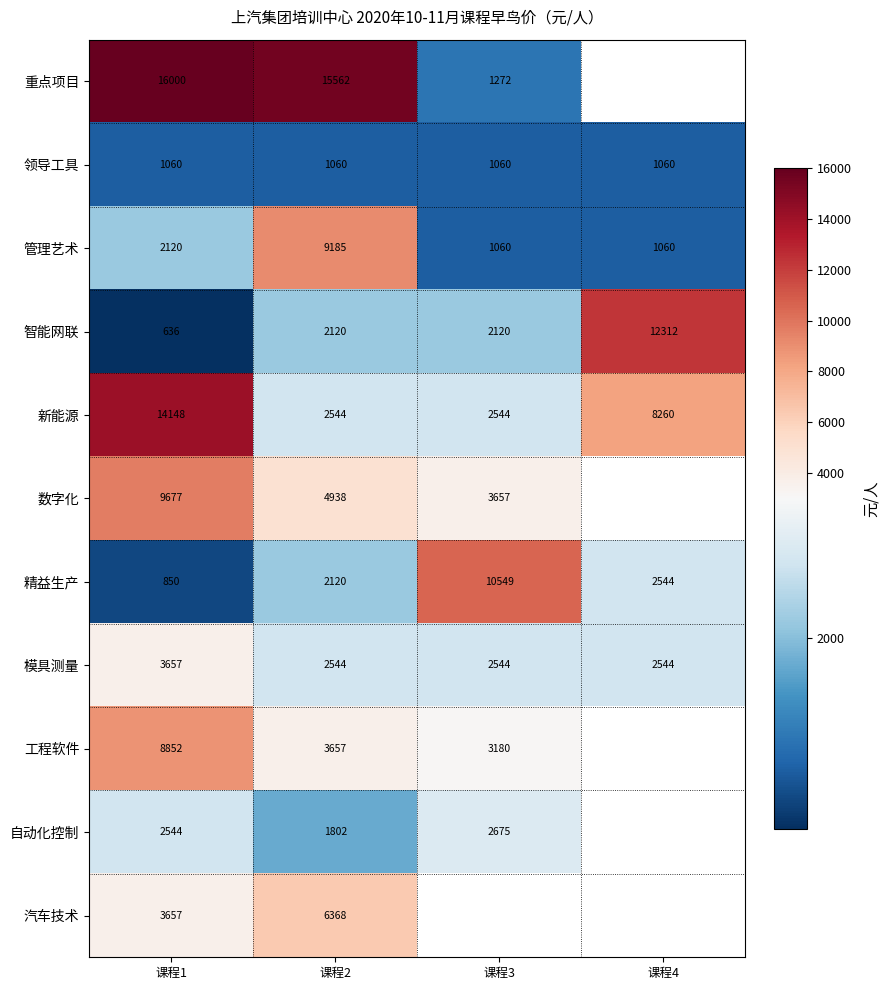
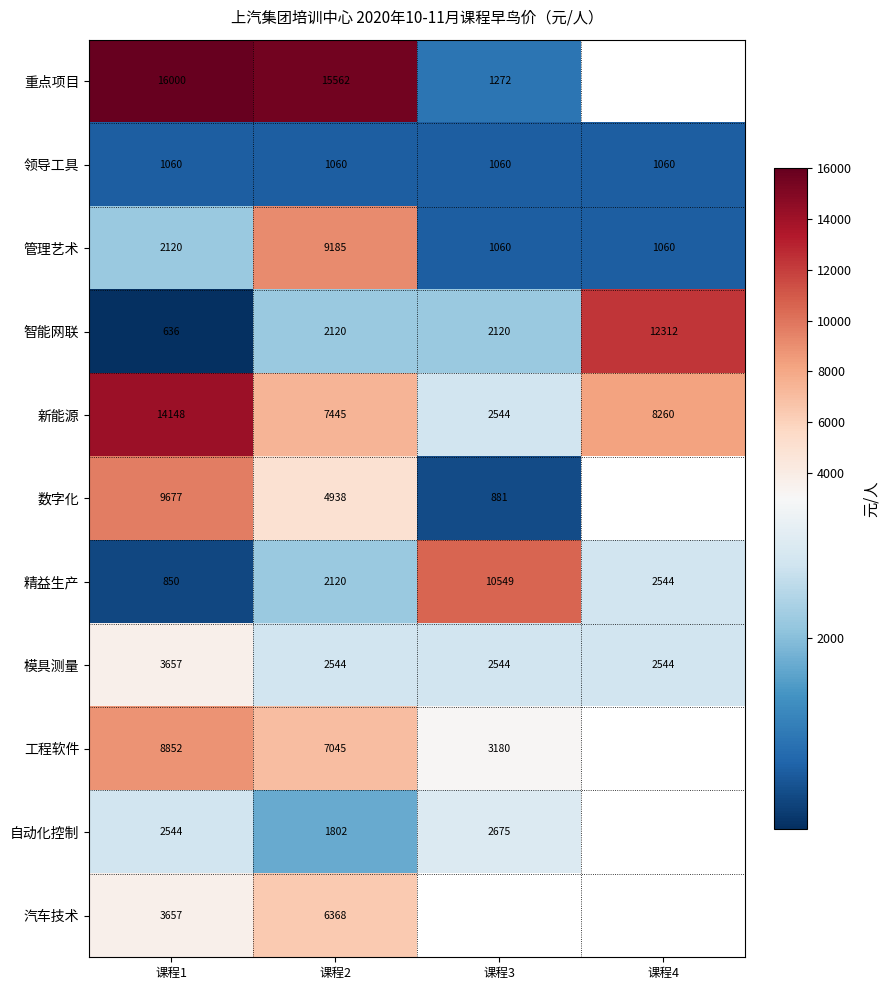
新能源, 课程2: 2544 -> 7445
数字化, 课程3: 3657 -> 881
工程软件, 课程2: 3657 -> 7045
